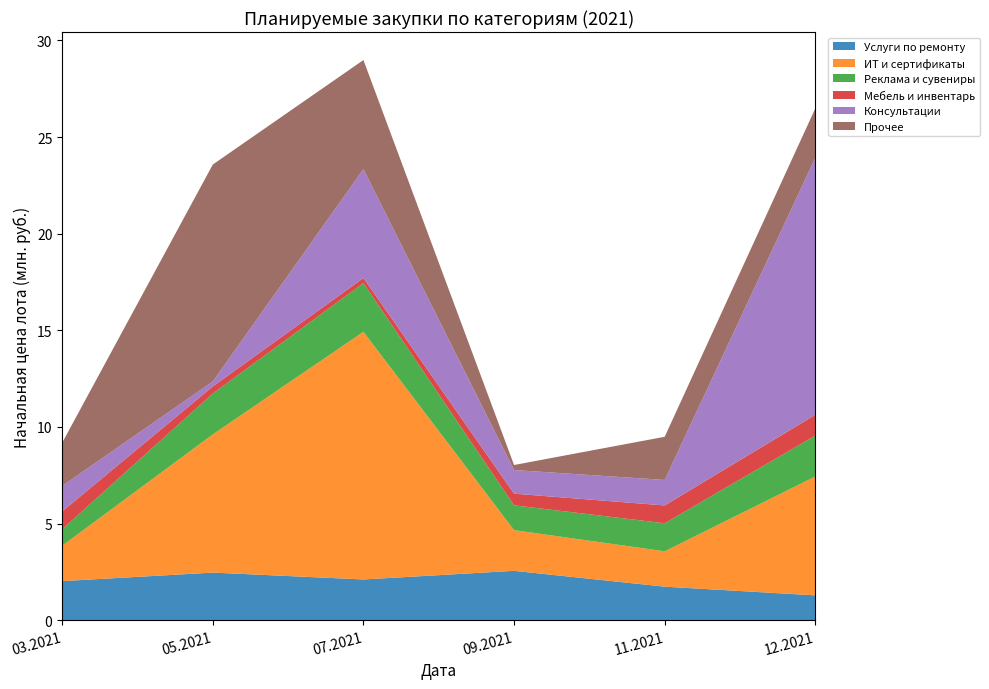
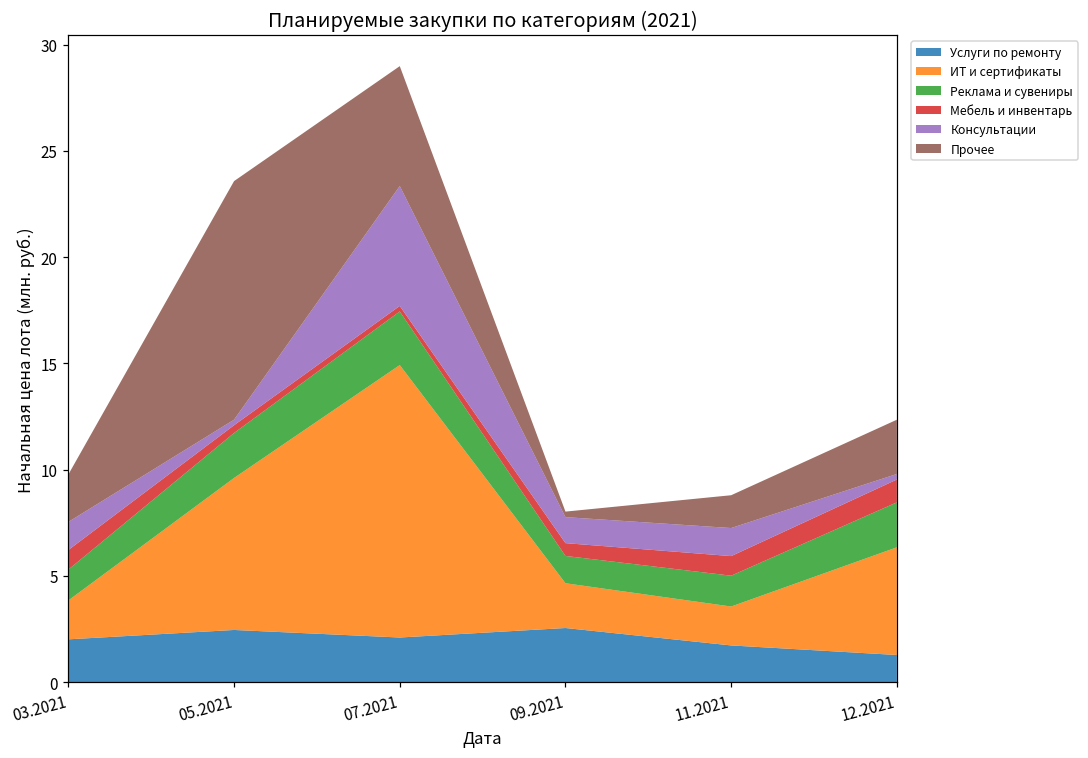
Реклама и сувениры, 03.2021: 0.9 -> 1.5
Прочее, 11.2021: 2.2 -> 1.5
ИТ и сертификаты, 12.2021: 6.2 -> 5.1
Консультации, 12.2021: 13.3 -> 0.3
